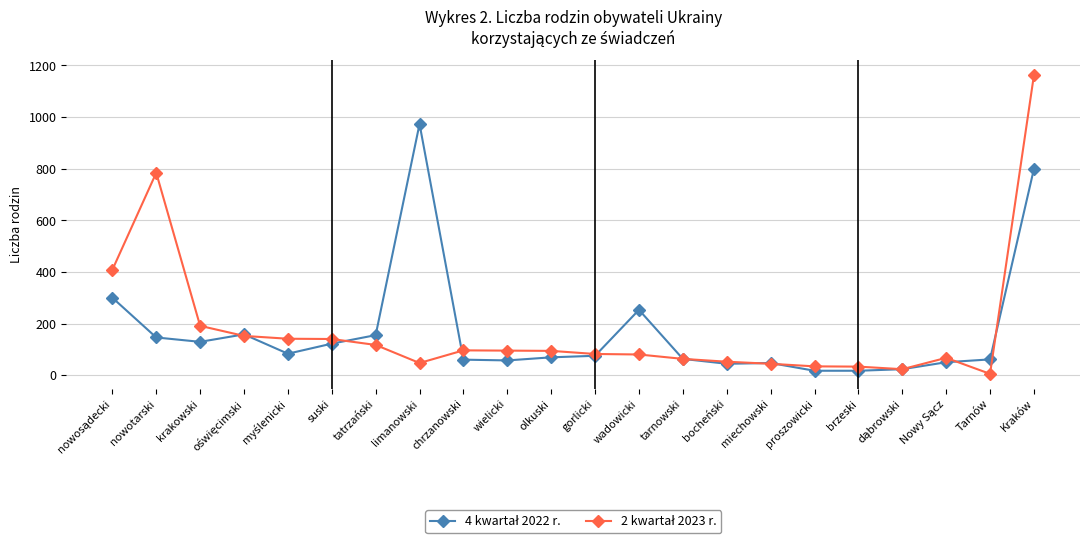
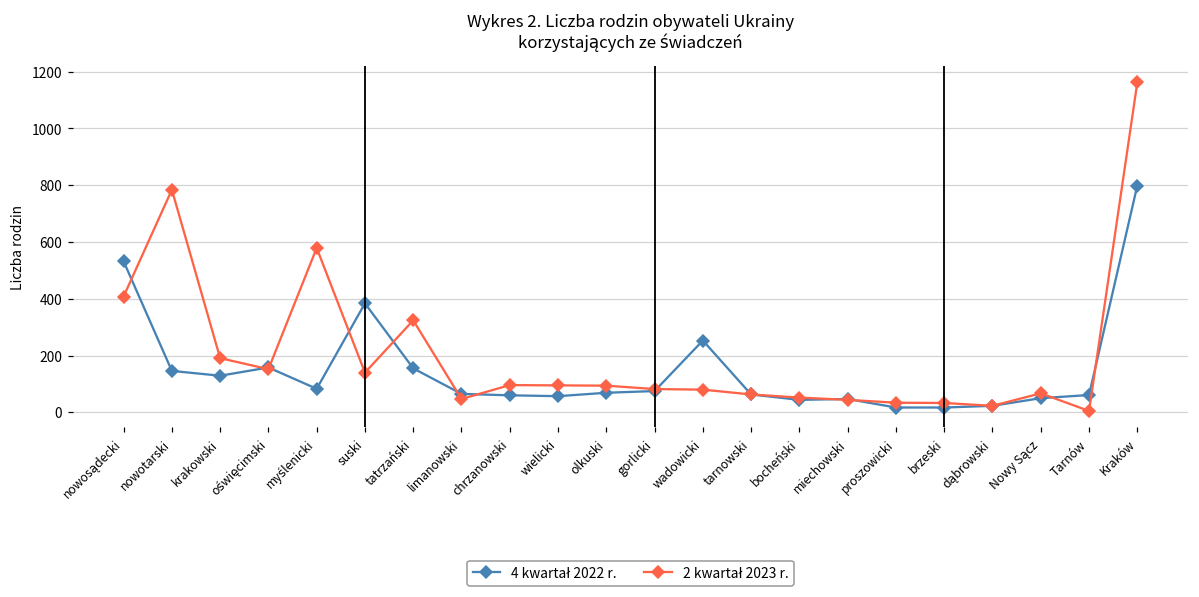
4 kwartał 2022 r., nowosądecki: 300 -> 530
2 kwartał 2023 r., myślenicki: 140 -> 580
4 kwartał 2022 r., suski: 120 -> 380
2 kwartał 2023 r., tatrzański: 120 -> 320
4 kwartał 2022 r., limanowski: 970 -> 70
